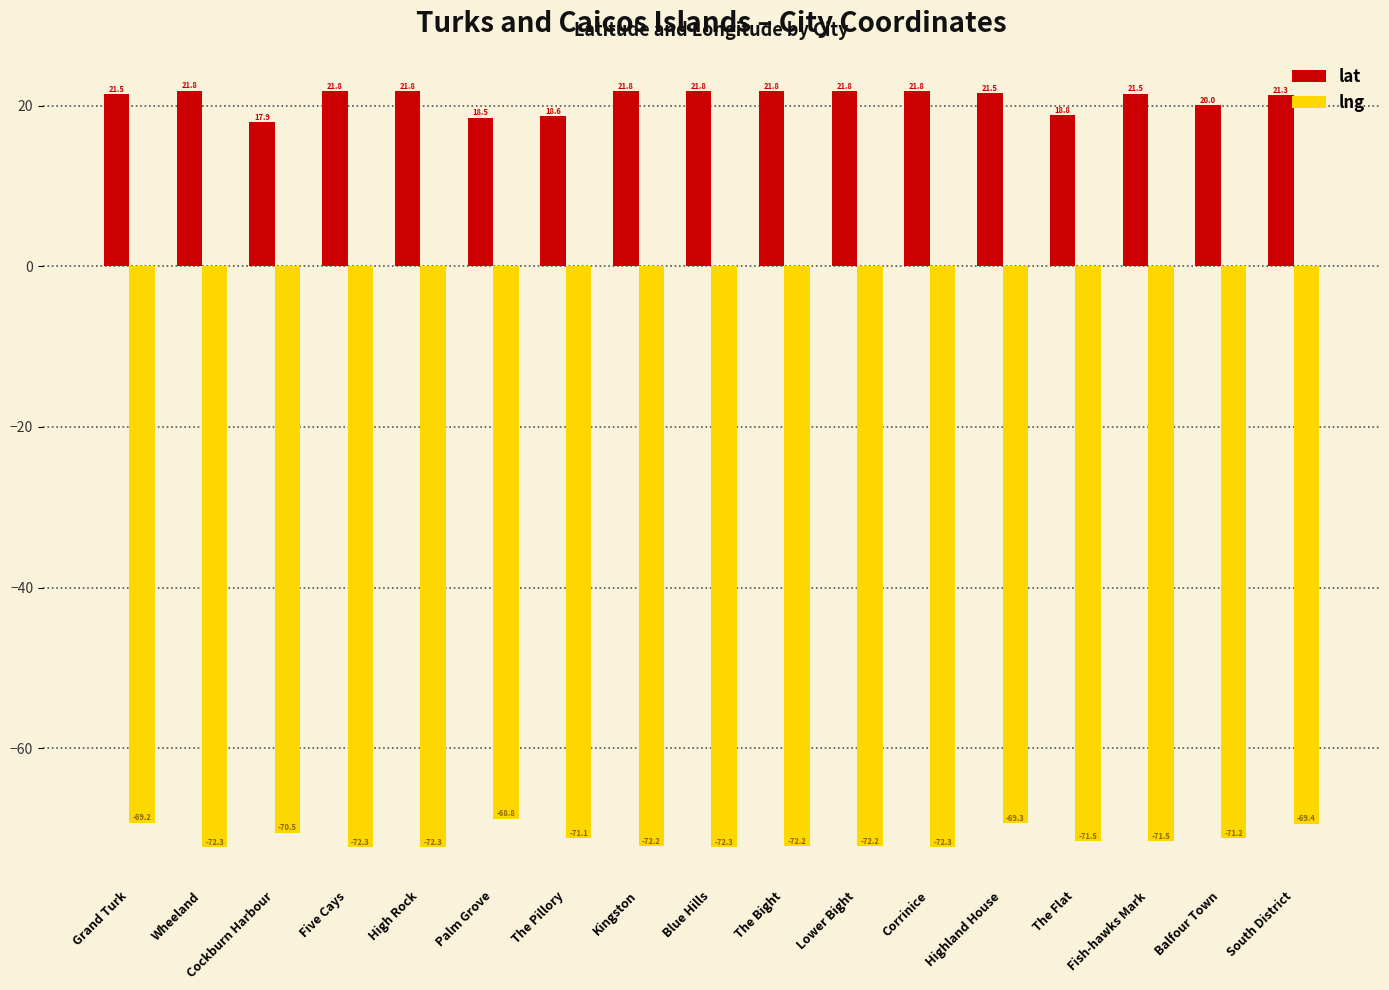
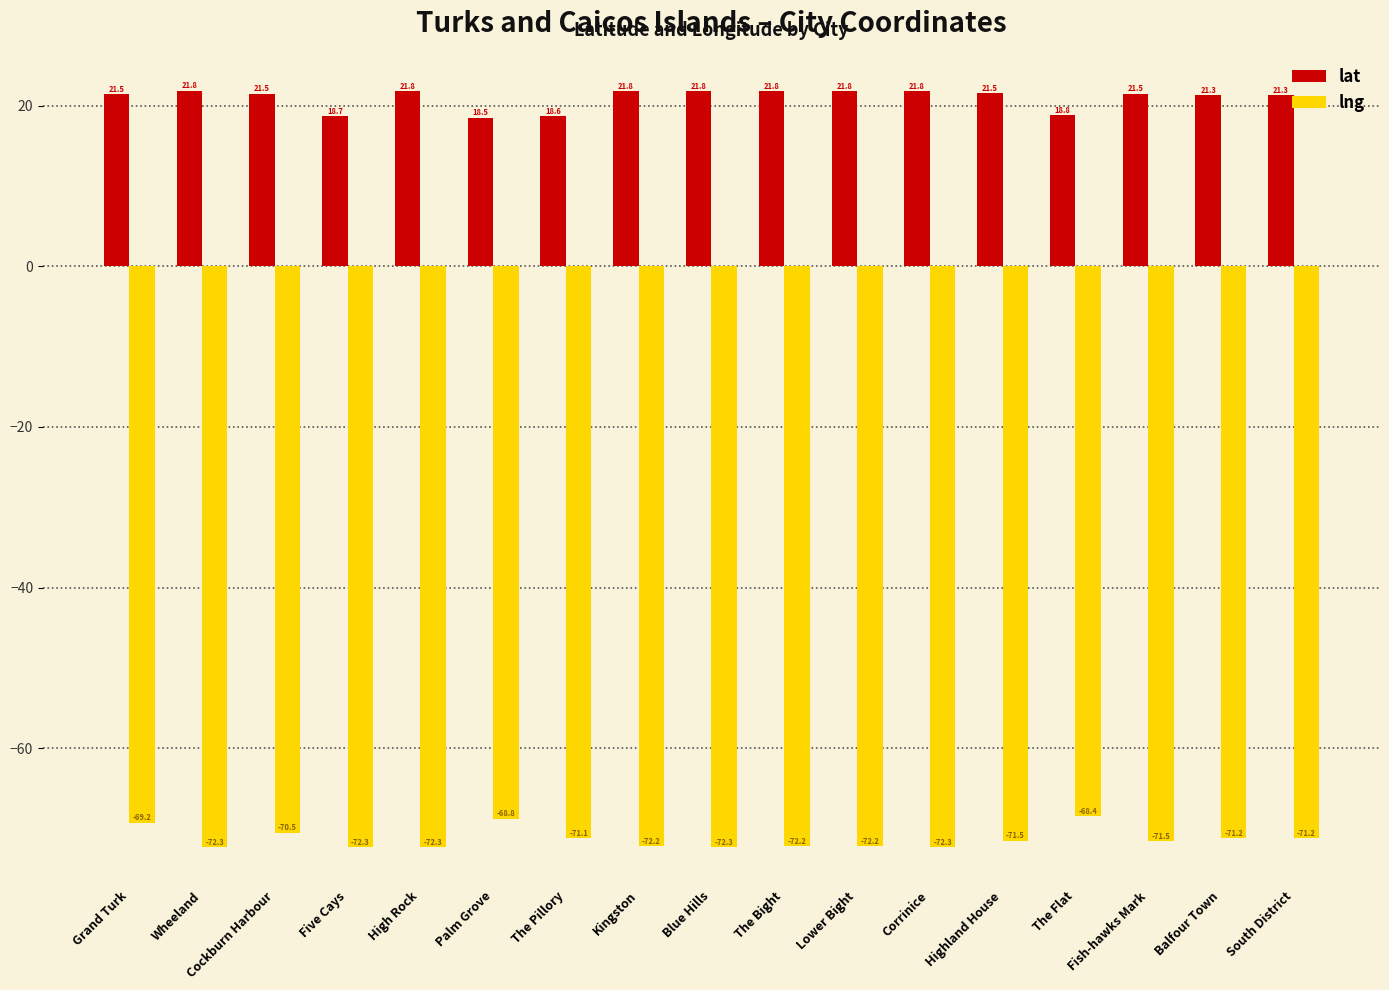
lat, Cockburn Harbour: 17.9 -> 21.5
lat, Five Cays: 21.8 -> 18.7
lng, Highland House: -69.3 -> -71.5
lng, The Flat: -71.5 -> -68.4
lat, Balfour Town: 20.0 -> 21.3
lng, South District: -69.4 -> -71.2
